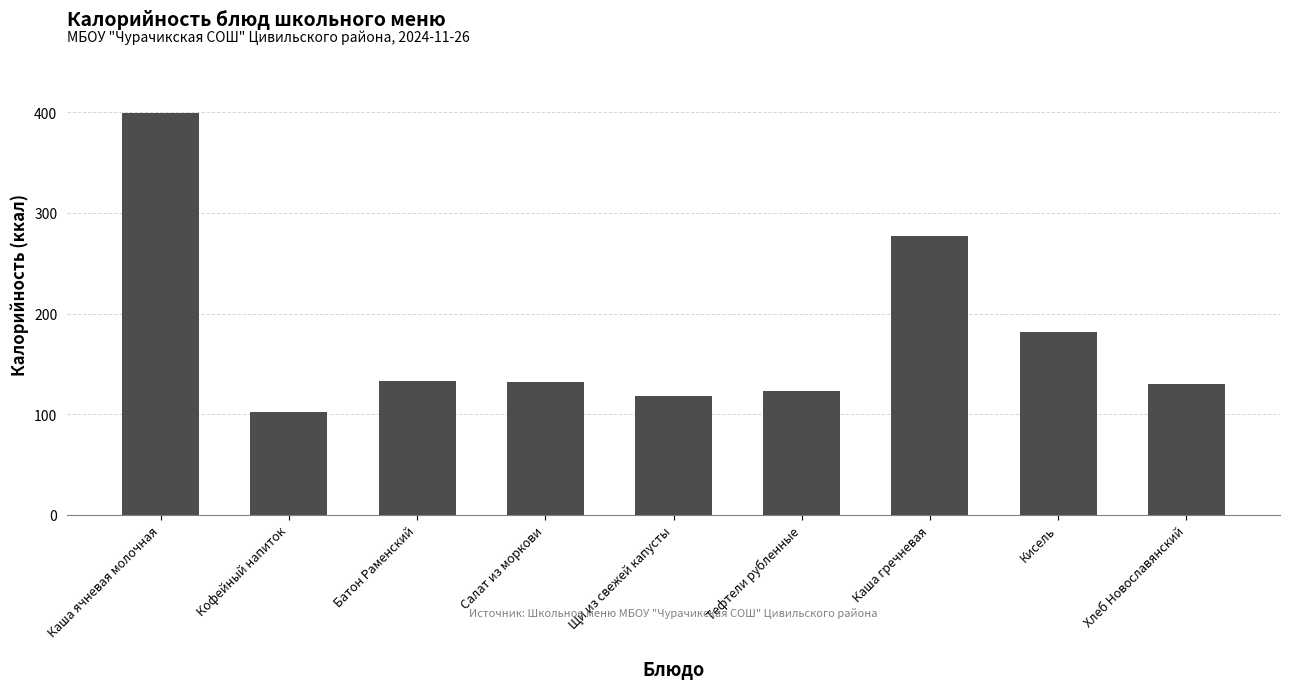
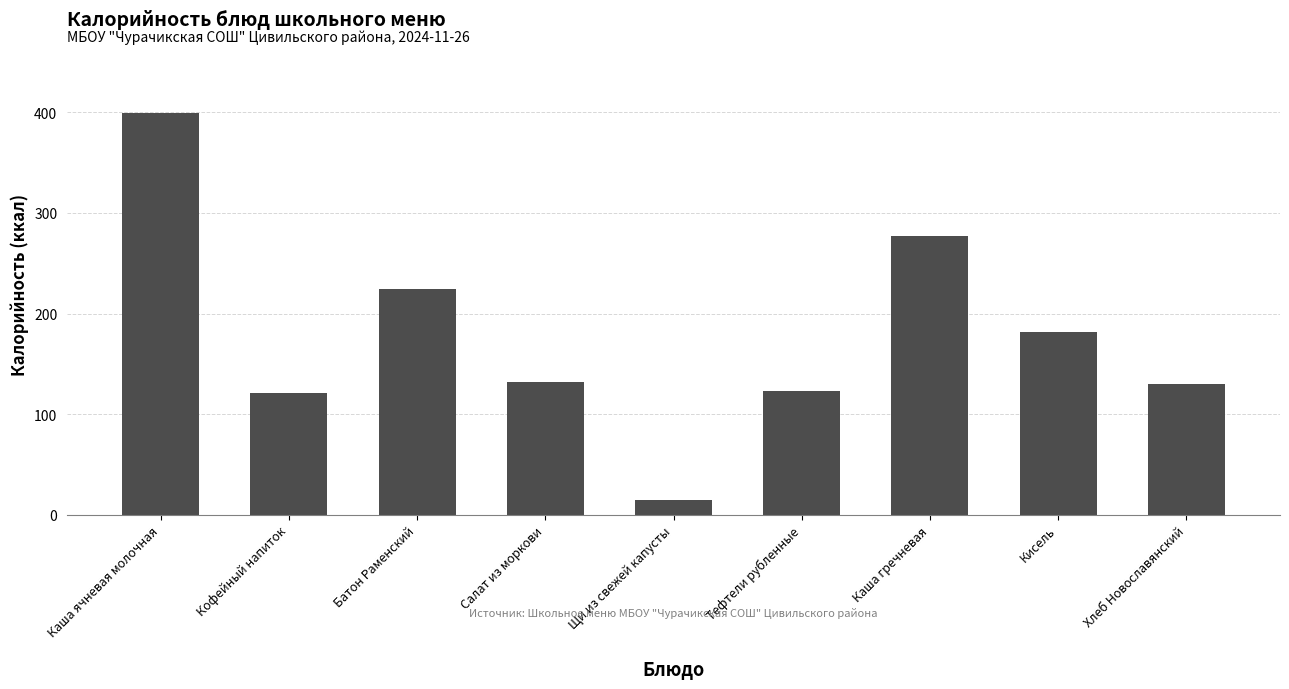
Кофейный напиток: 102 -> 121
Батон Раменский: 133 -> 225
Щи из свежей капусты: 118 -> 15
